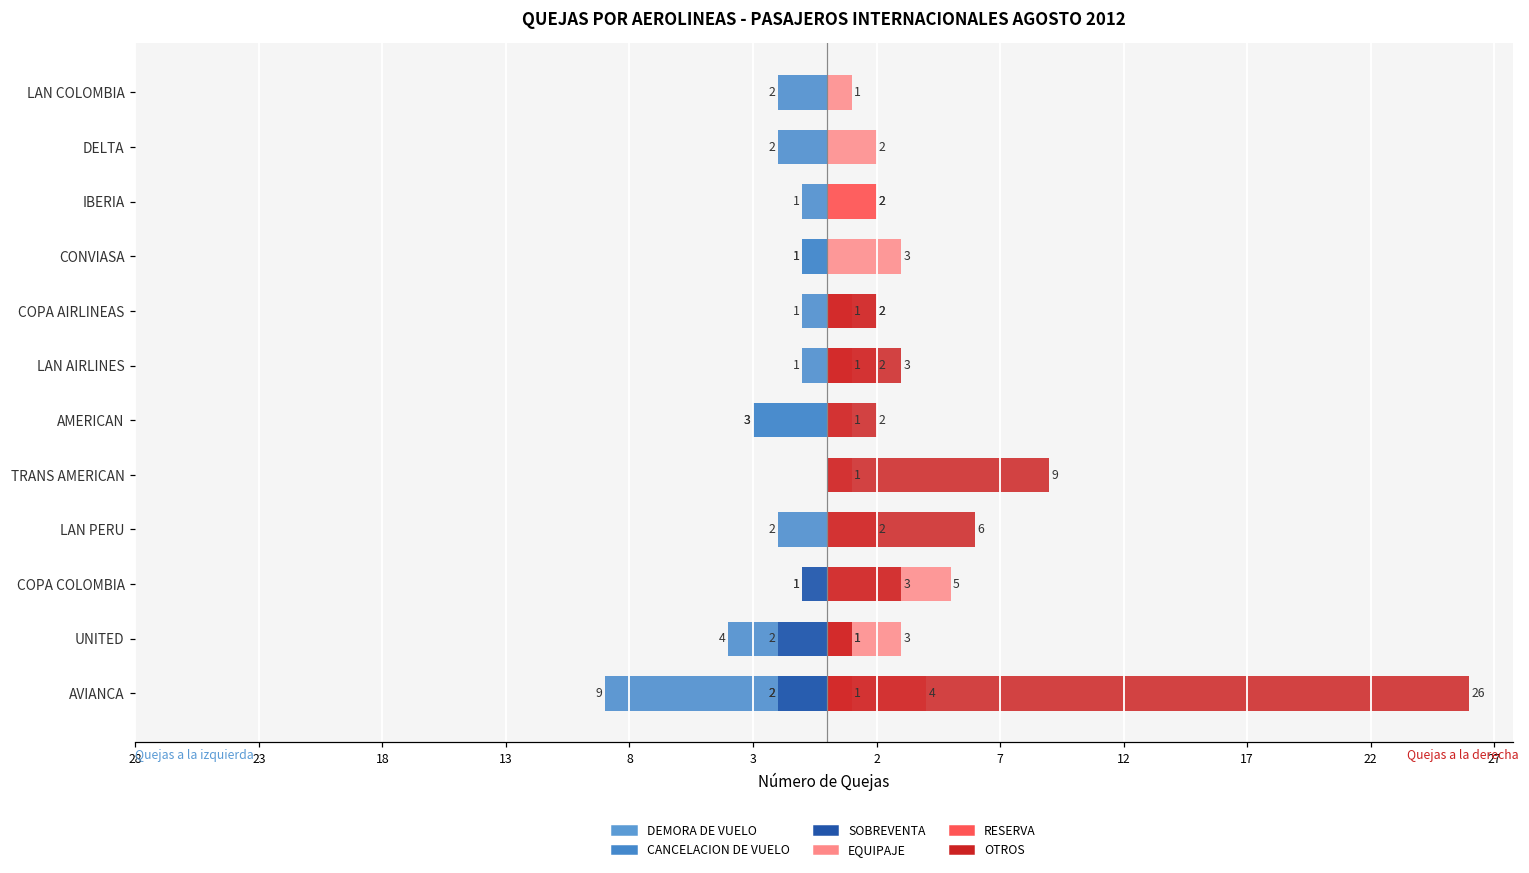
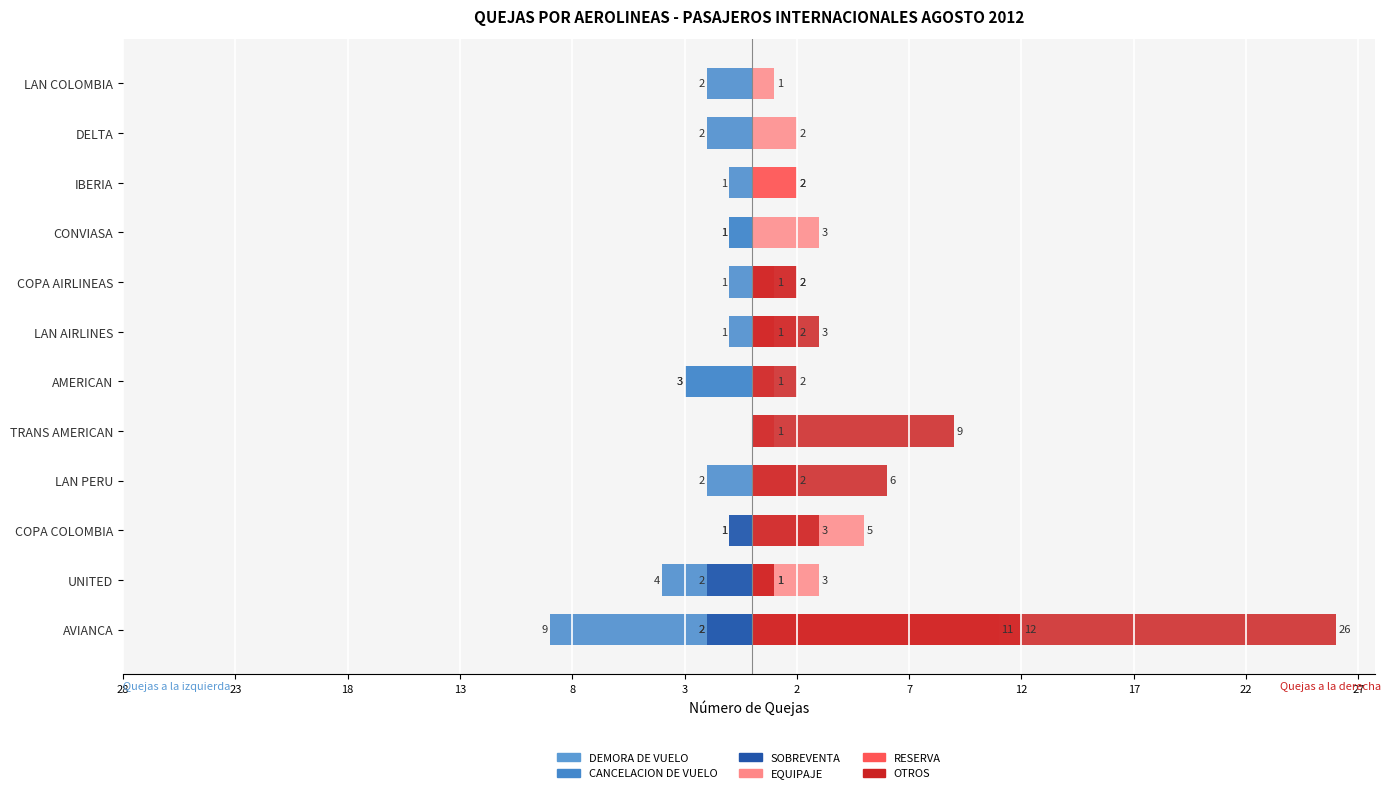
EQUIPAJE, AVIANCA: 4 -> 11
RESERVA, AVIANCA: 1 -> 12
